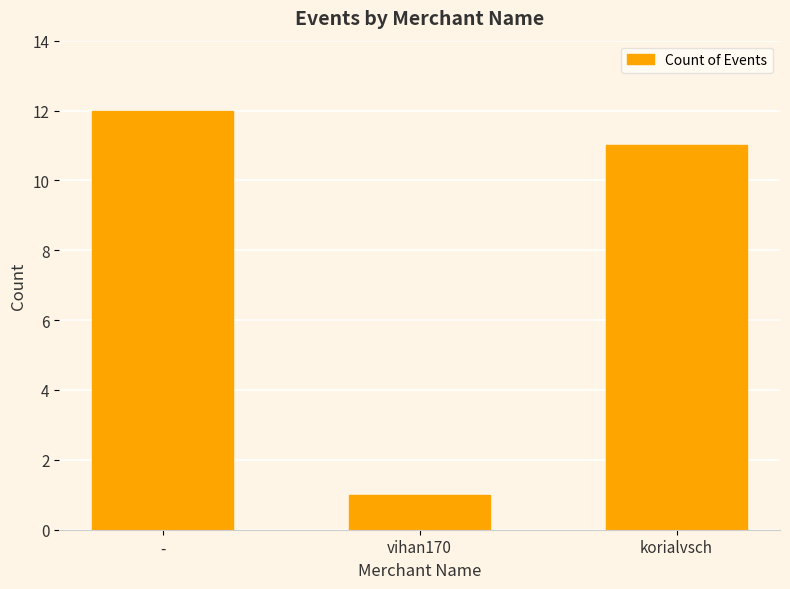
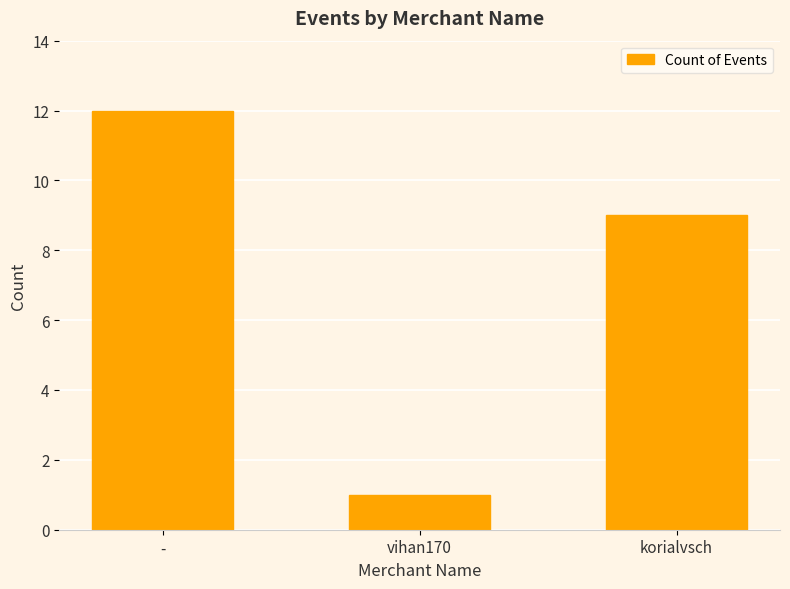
korialvsch: 11 -> 9
